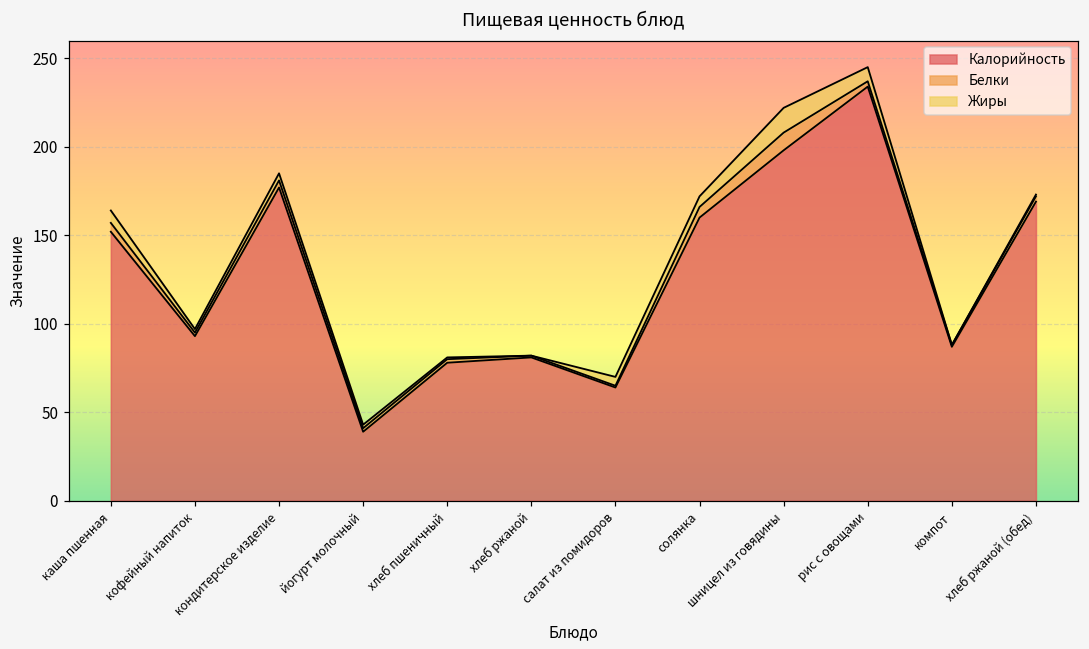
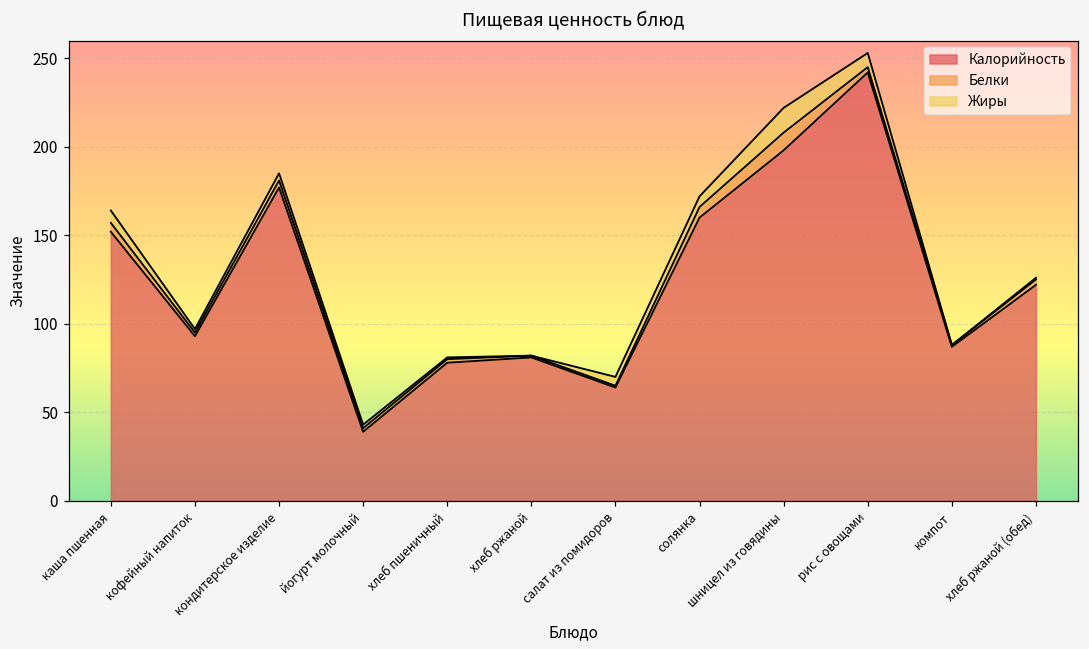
Калорийность, рис с овощами: 234 -> 242
Калорийность, хлеб ржаной (обед): 169 -> 122
